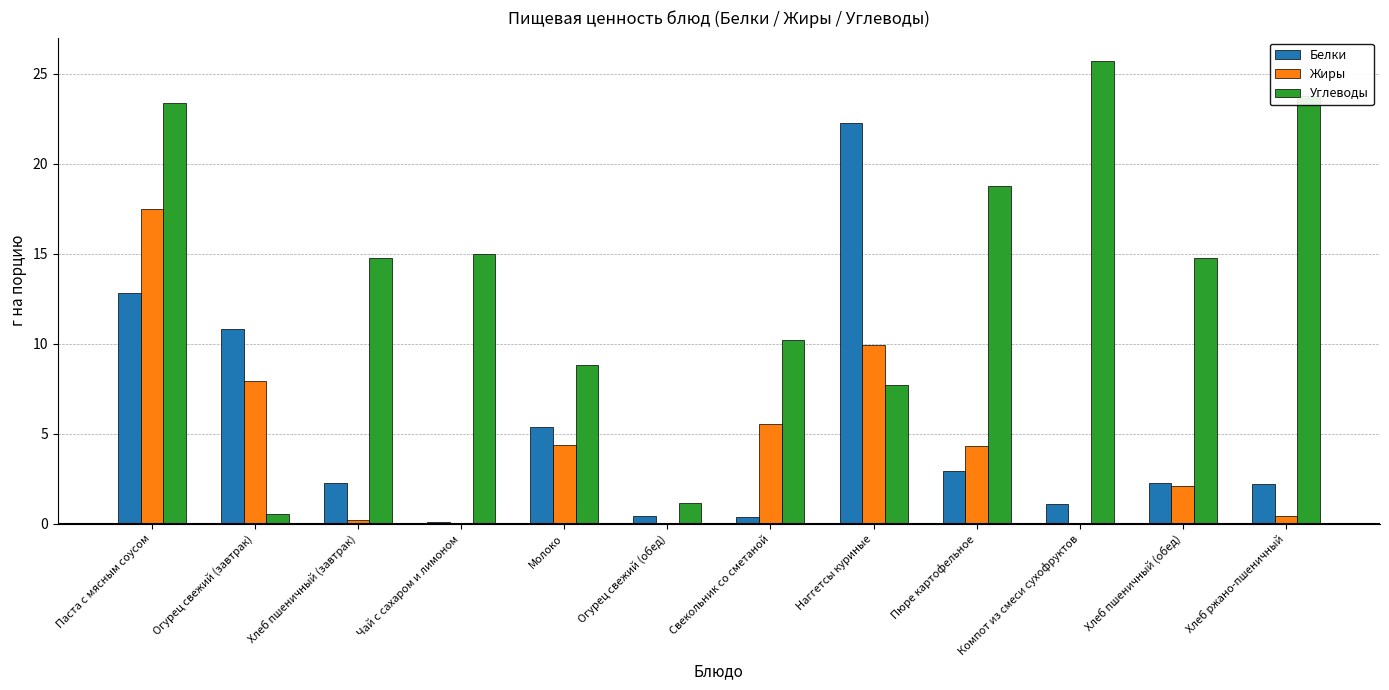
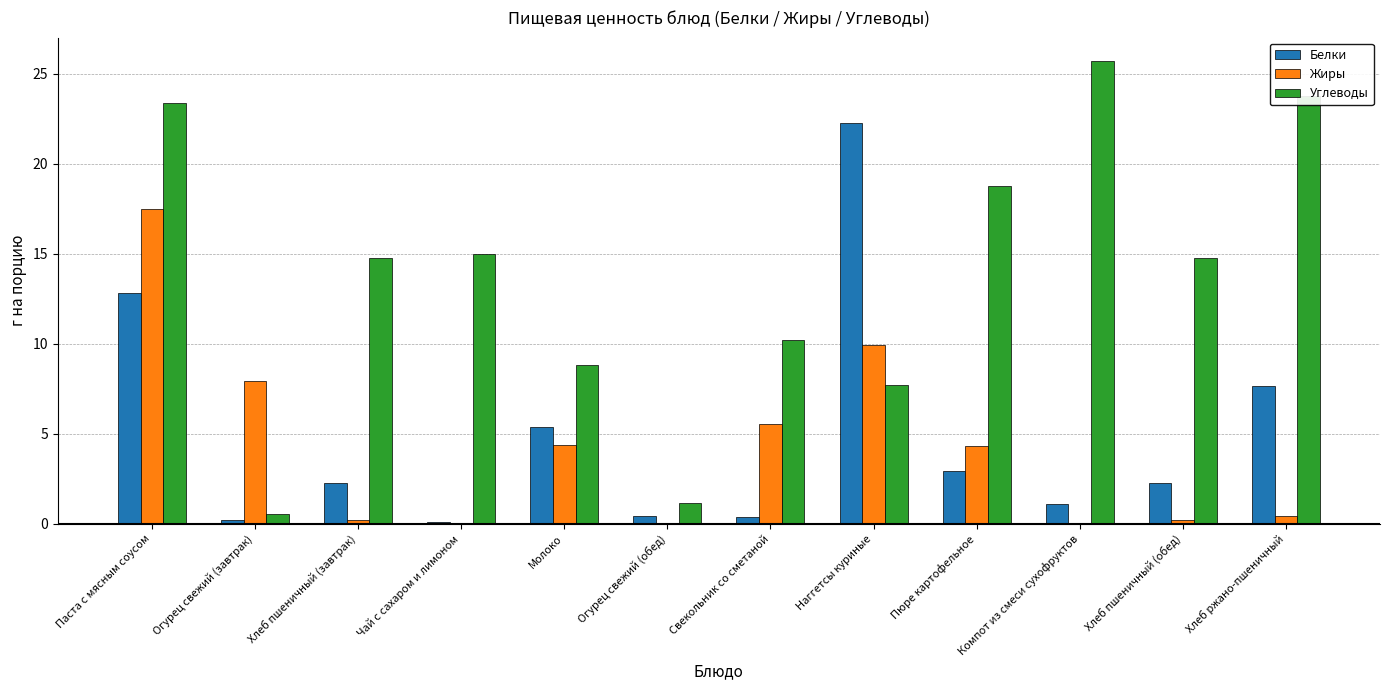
Белки, Огурец свежий (завтрак): 10.8 -> 0.2
Жиры, Хлеб пшеничный (обед): 2.1 -> 0.2
Белки, Хлеб ржано-пшеничный: 2.2 -> 7.7
